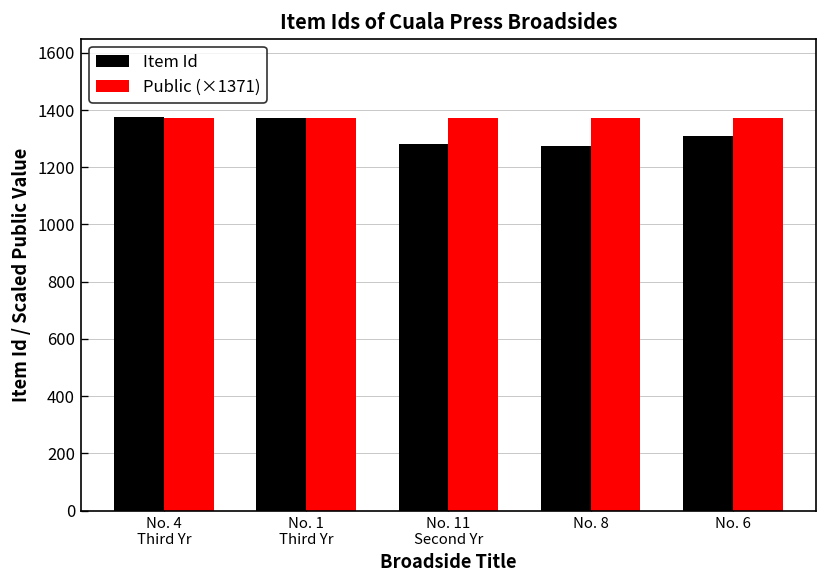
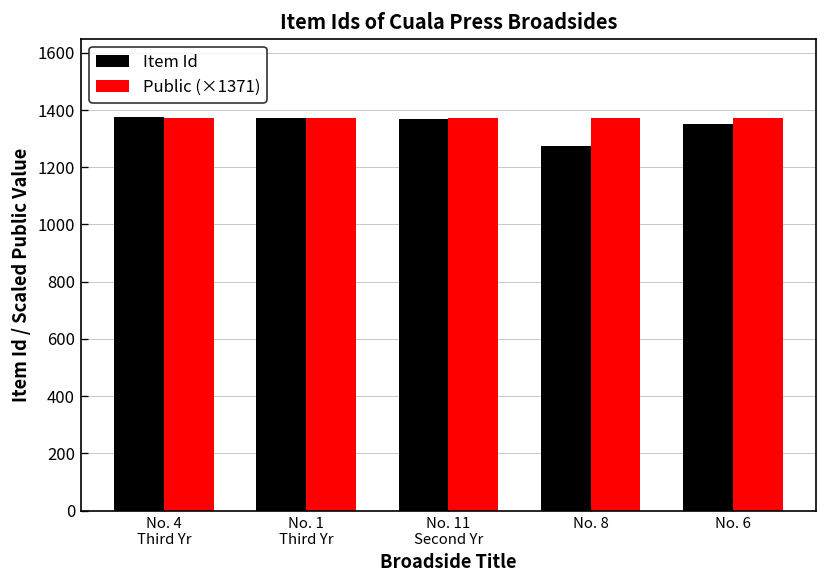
Item Id, No. 11 Second Yr: 1280 -> 1370
Item Id, No. 6: 1310 -> 1350
